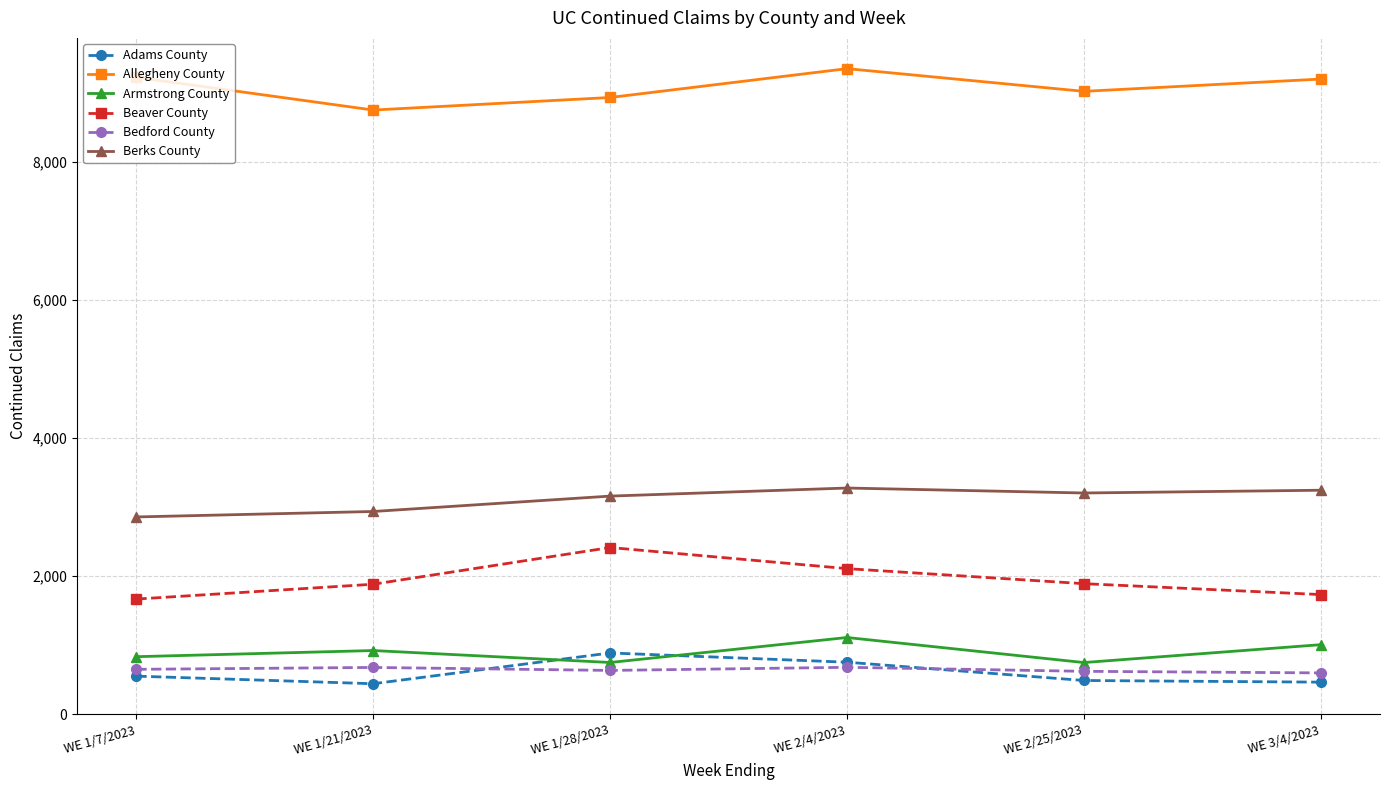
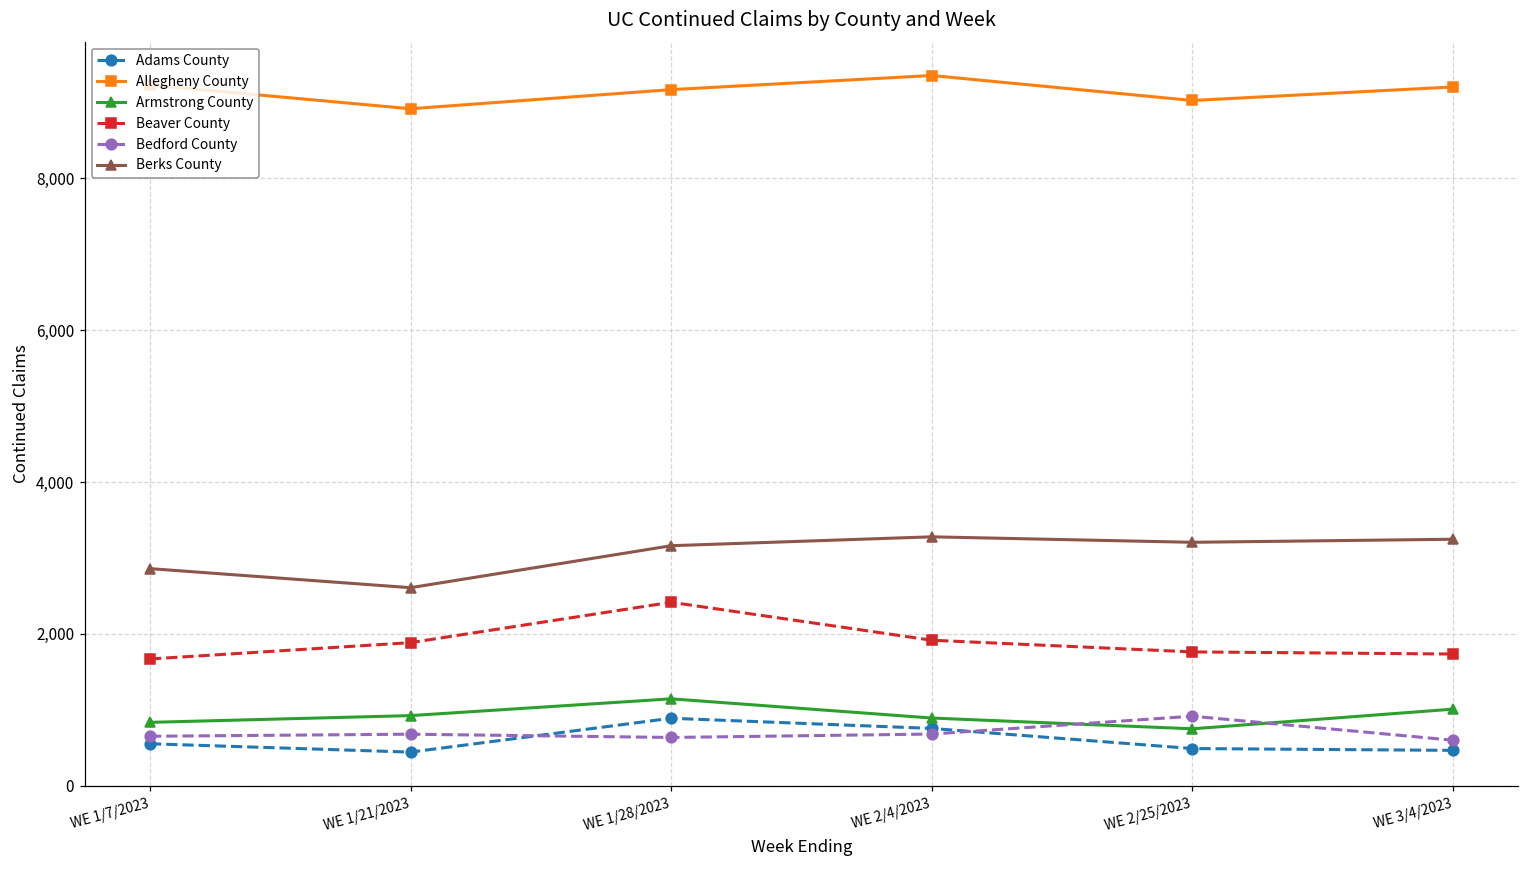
Allegheny County, WE 1/21/2023: 8,800 -> 8,900
Berks County, WE 1/21/2023: 2,900 -> 2,600
Allegheny County, WE 1/28/2023: 8,900 -> 9,200
Armstrong County, WE 1/28/2023: 800 -> 1,100
Armstrong County, WE 2/4/2023: 1,100 -> 900
Beaver County, WE 2/4/2023: 2,100 -> 1,900
Beaver County, WE 2/25/2023: 1,900 -> 1,800
Bedford County, WE 2/25/2023: 600 -> 900
